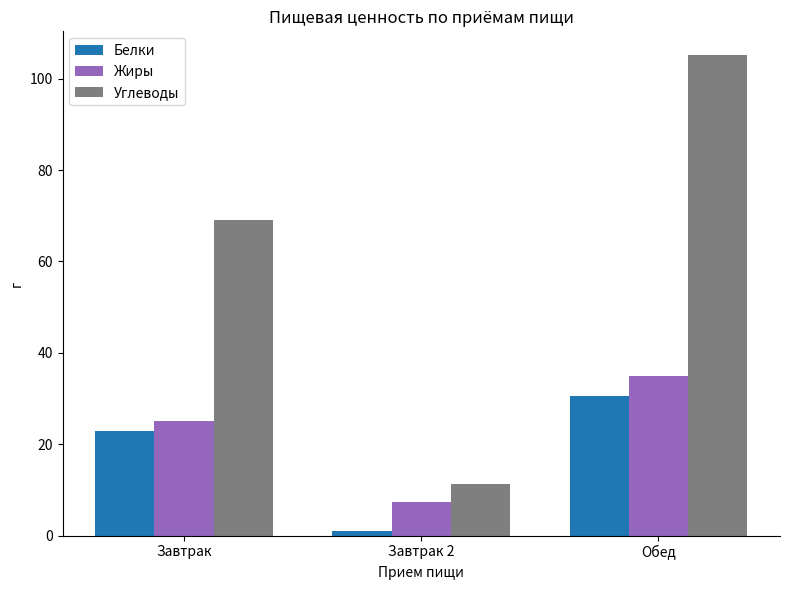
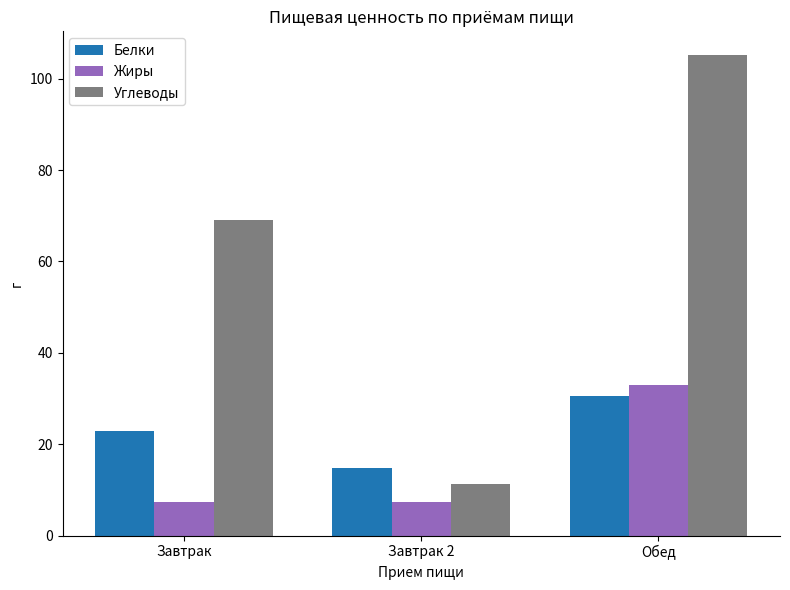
Жиры, Завтрак: 25 -> 7
Белки, Завтрак 2: 1 -> 15
Жиры, Обед: 35 -> 33
